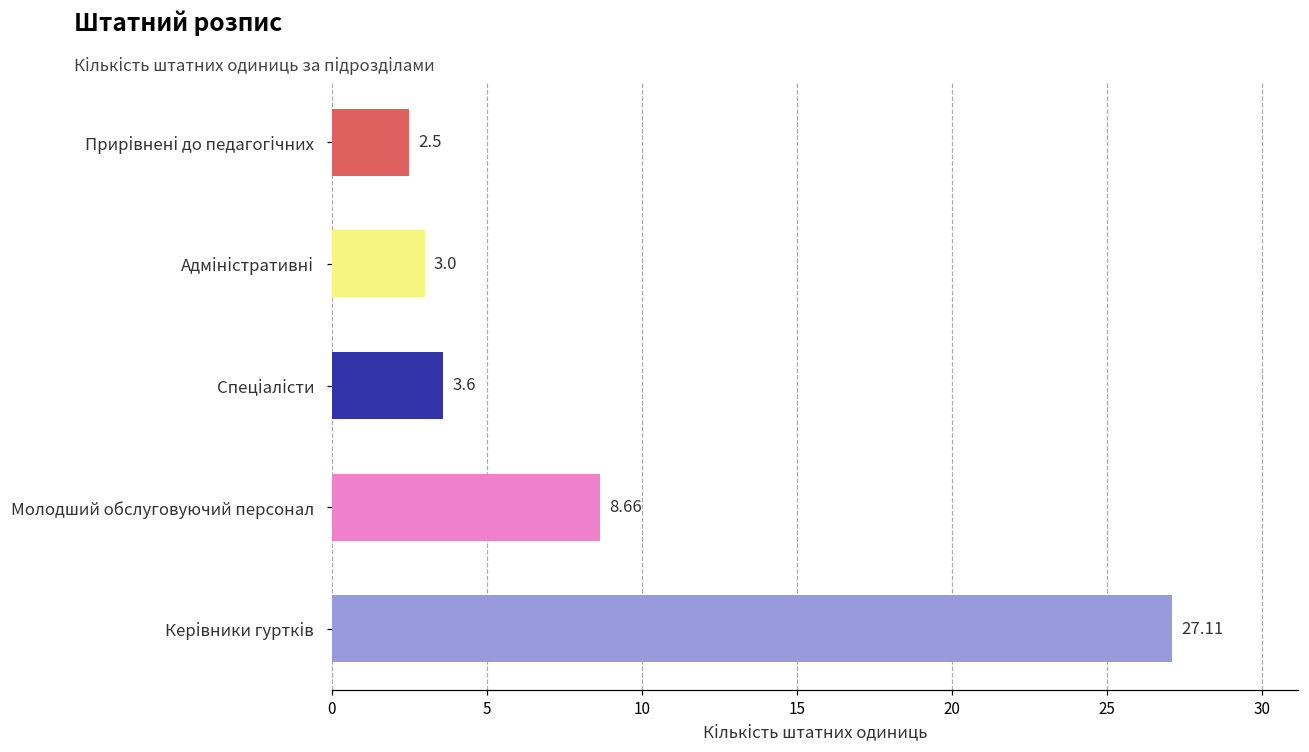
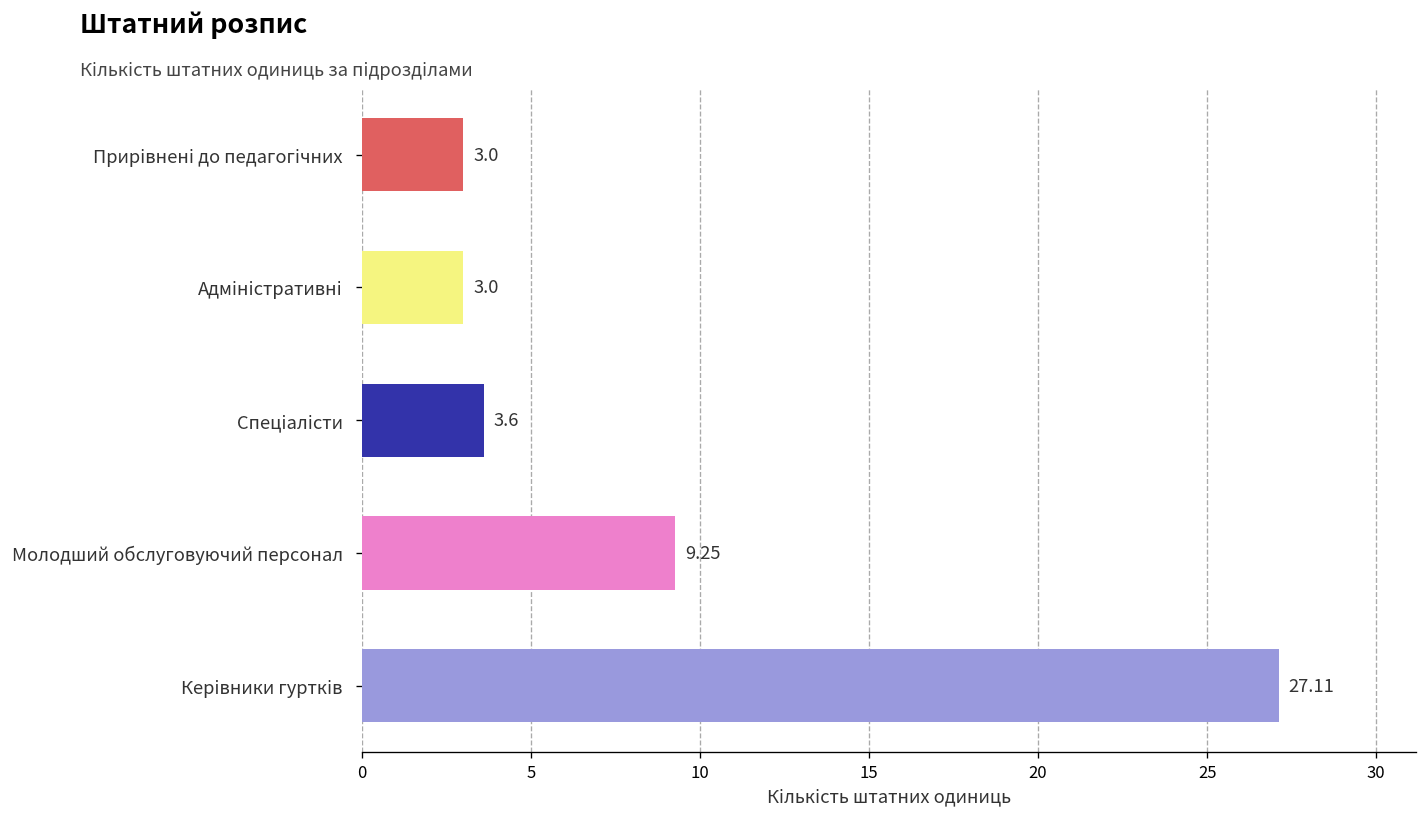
Прирівнені до педагогічних: 2.5 -> 3.0
Молодший обслуговуючий персонал: 8.66 -> 9.25
